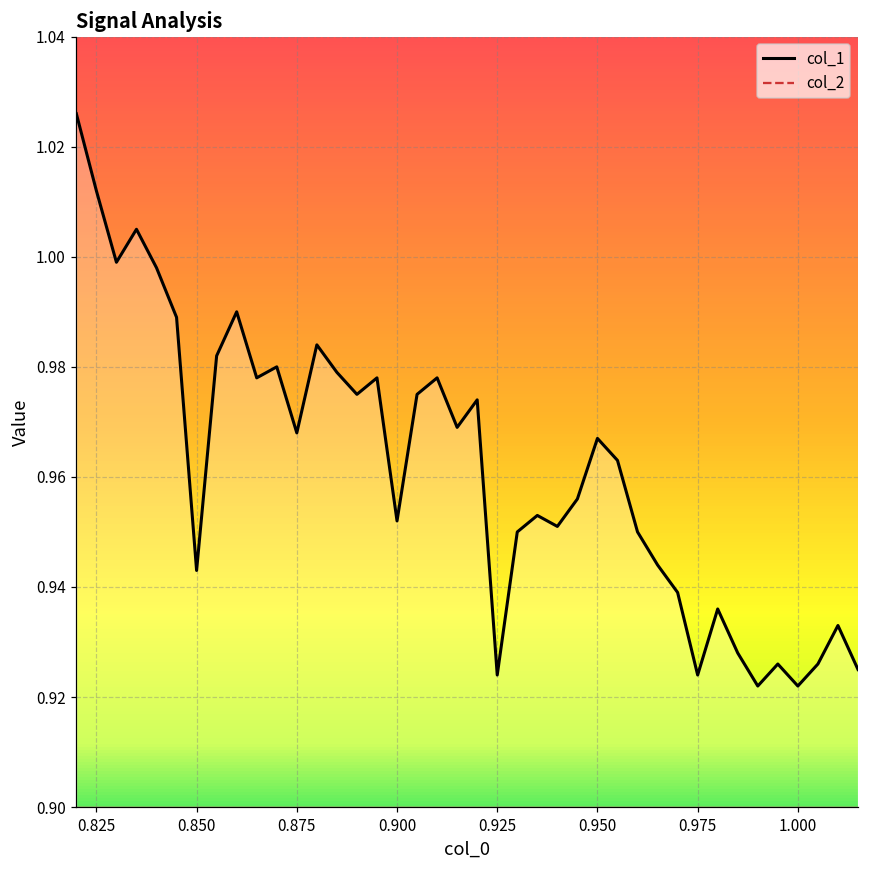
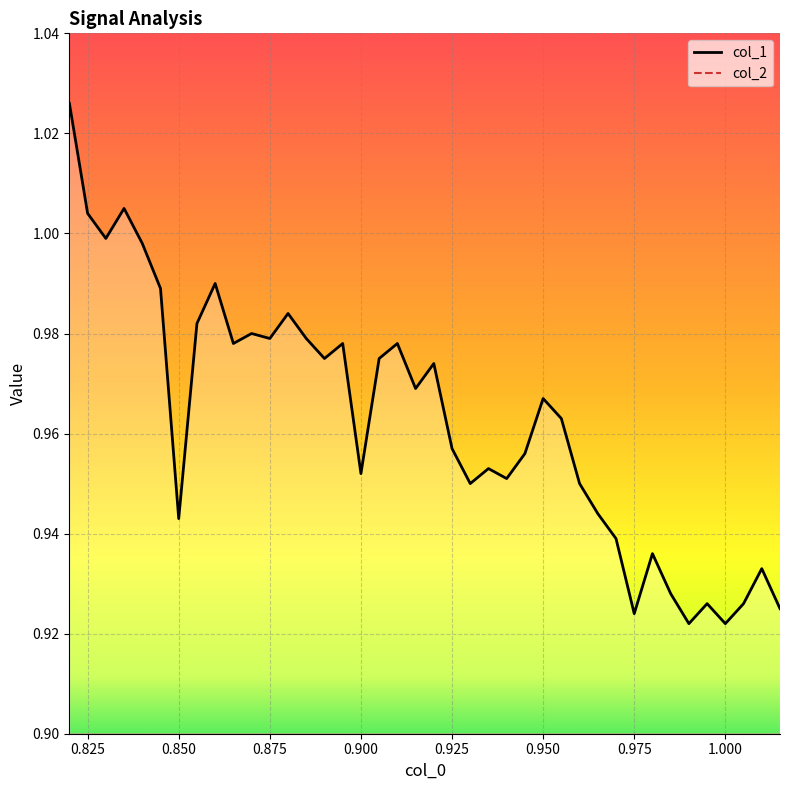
col_1, 0.825: 1.012 -> 1.004
col_1, 0.875: 0.968 -> 0.979
col_1, 0.925: 0.924 -> 0.957
